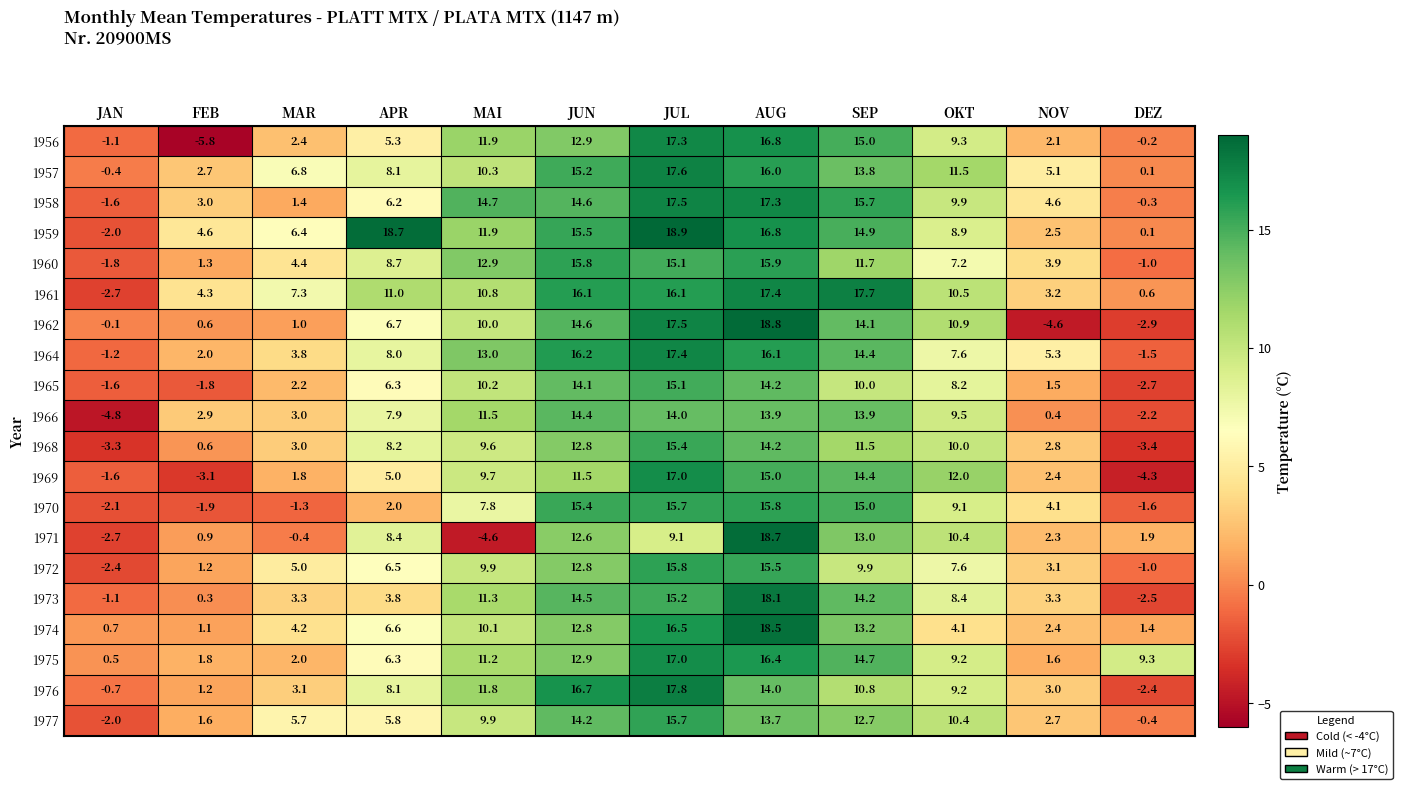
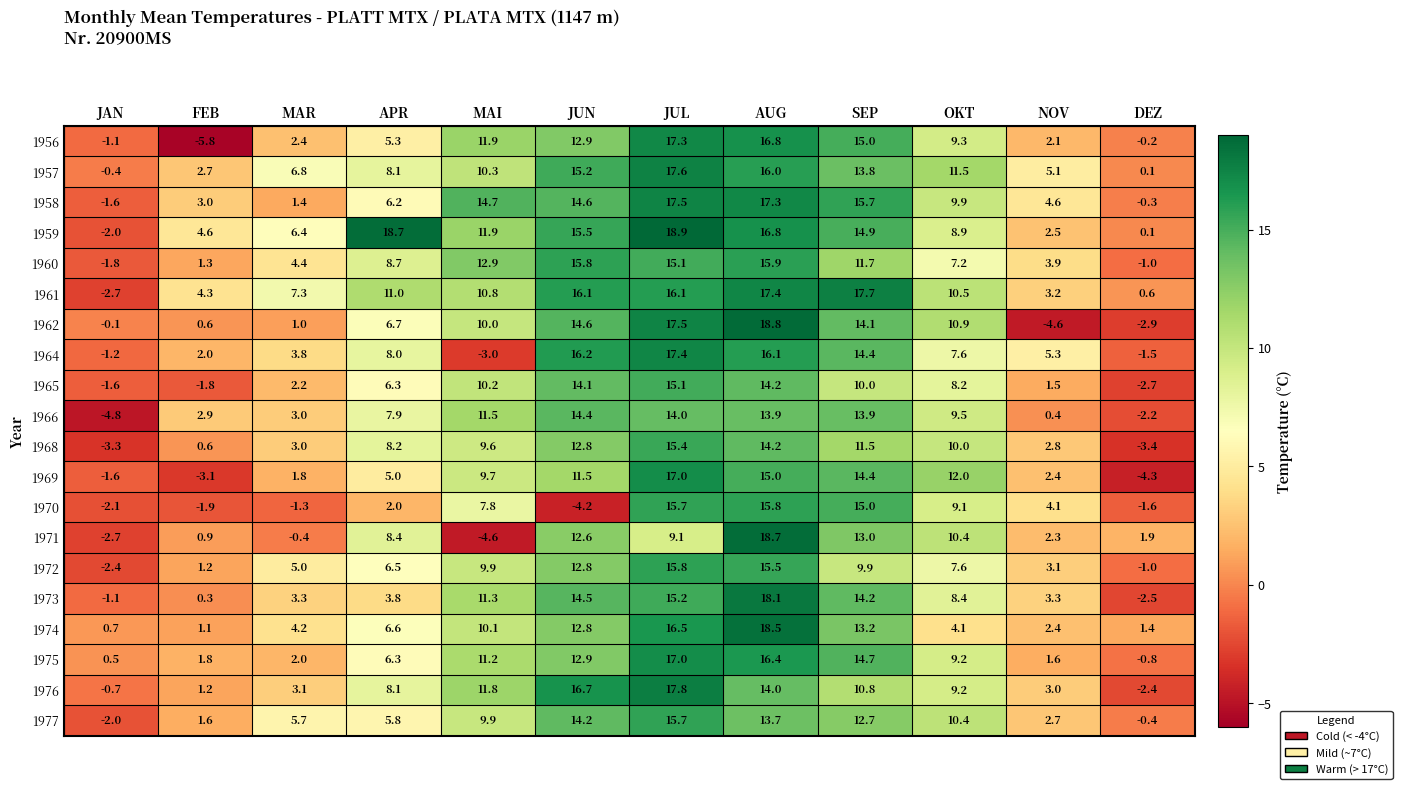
1964, MAI: 13.0 -> -3.0
1970, JUN: 15.4 -> -4.2
1975, DEZ: 9.3 -> -0.8
